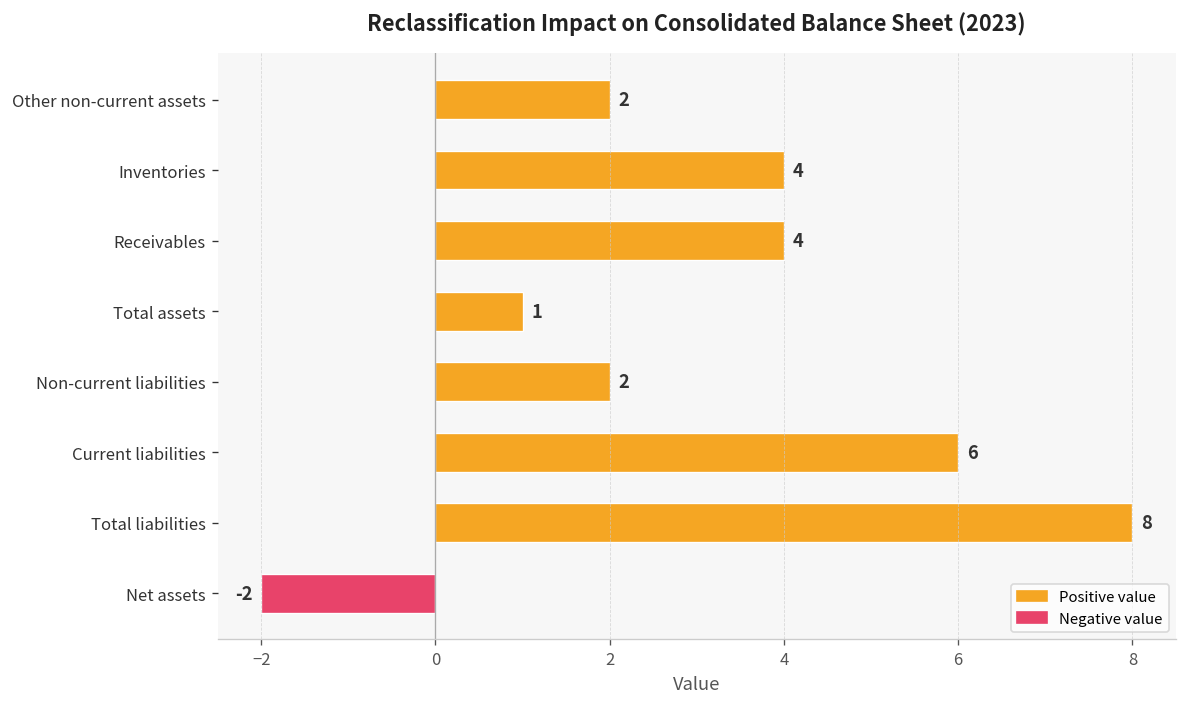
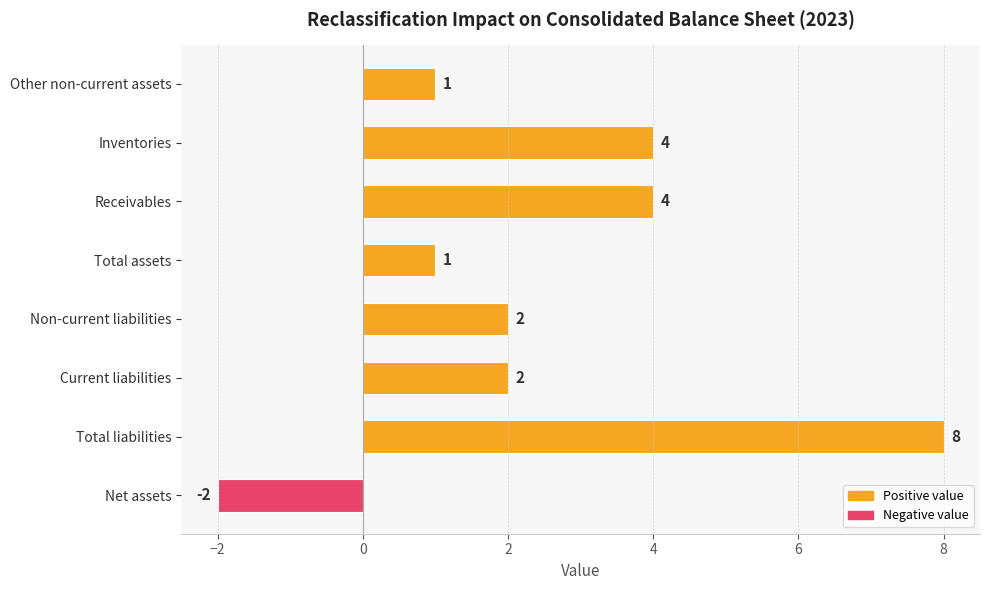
Other non-current assets: 2 -> 1
Current liabilities: 6 -> 2
